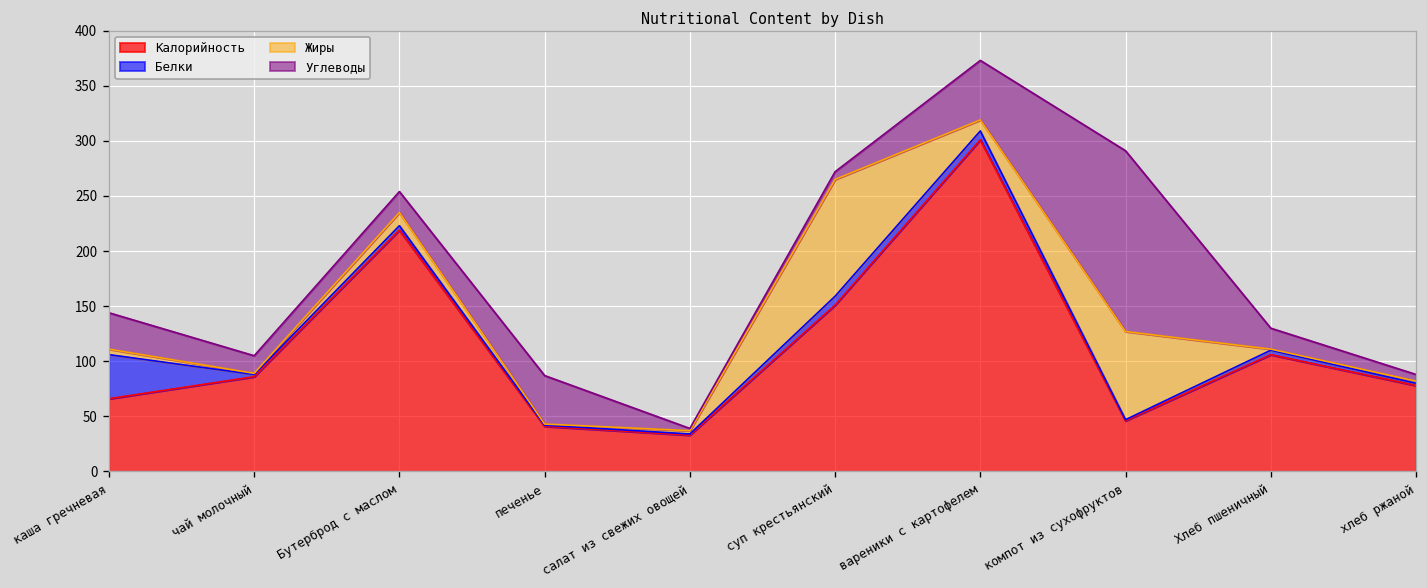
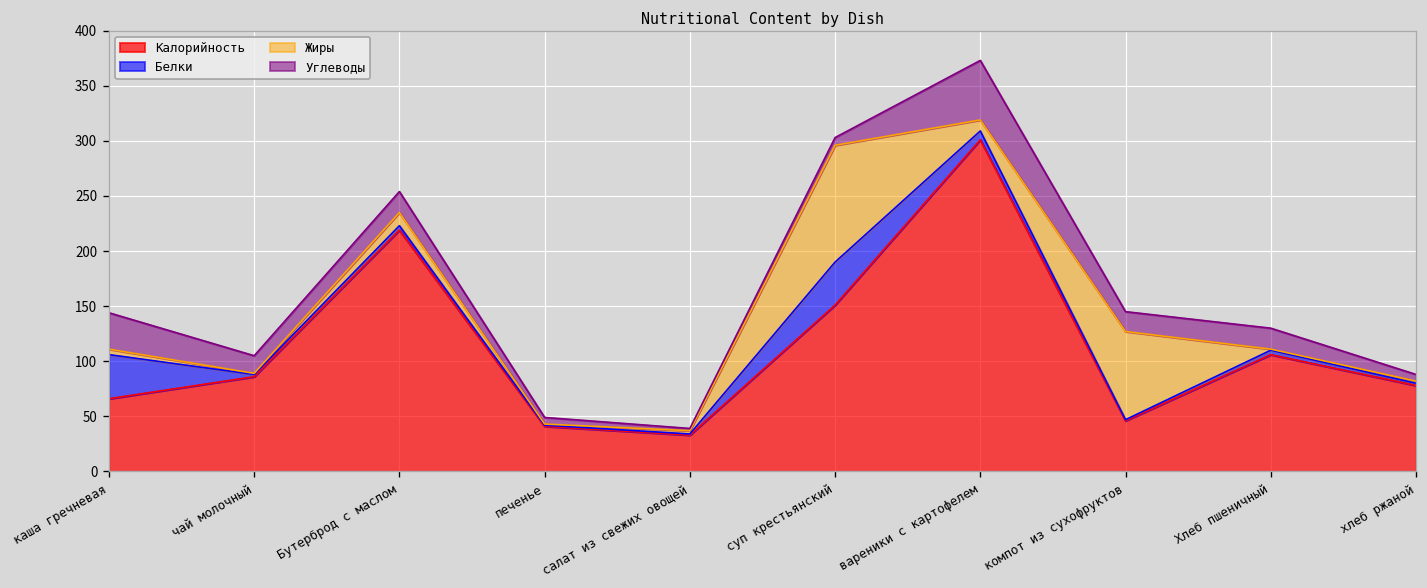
Углеводы, печенье: 40 -> 10
Белки, суп крестьянский: 10 -> 40
Углеводы, компот из сухофруктов: 160 -> 20
